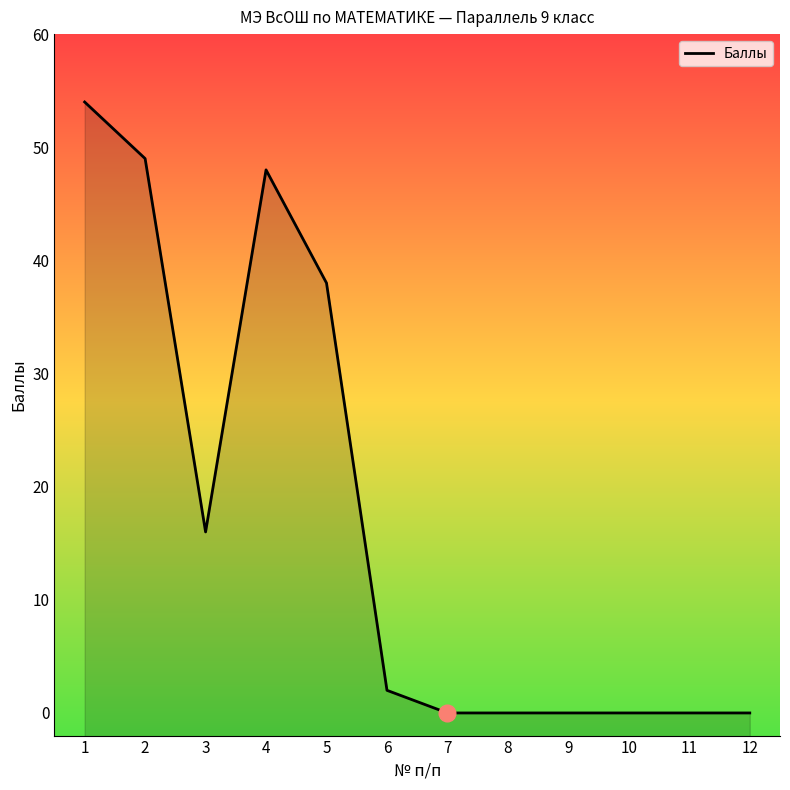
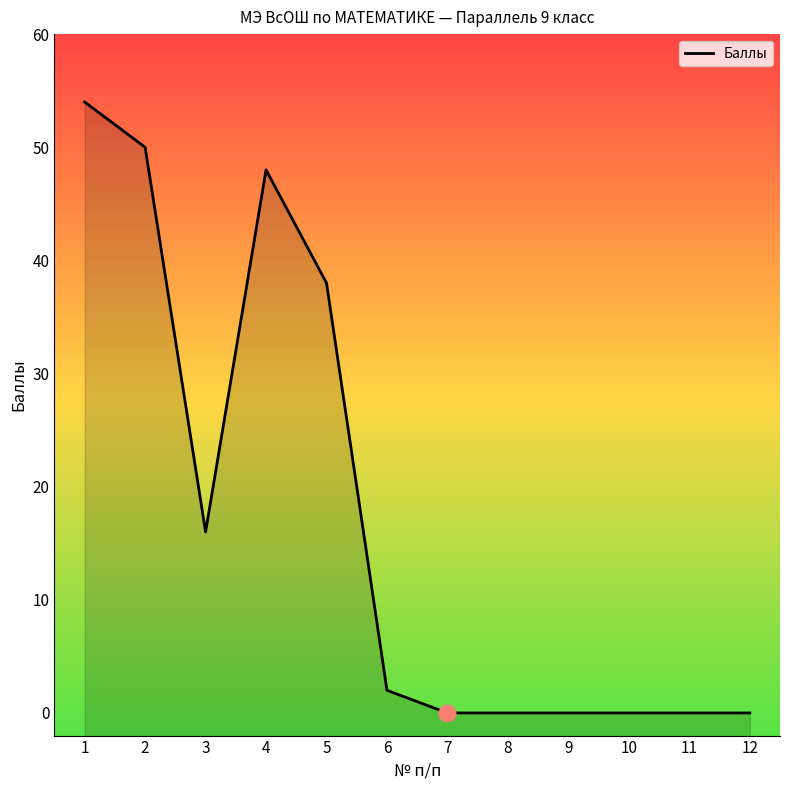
Баллы, 2: 49 -> 50
